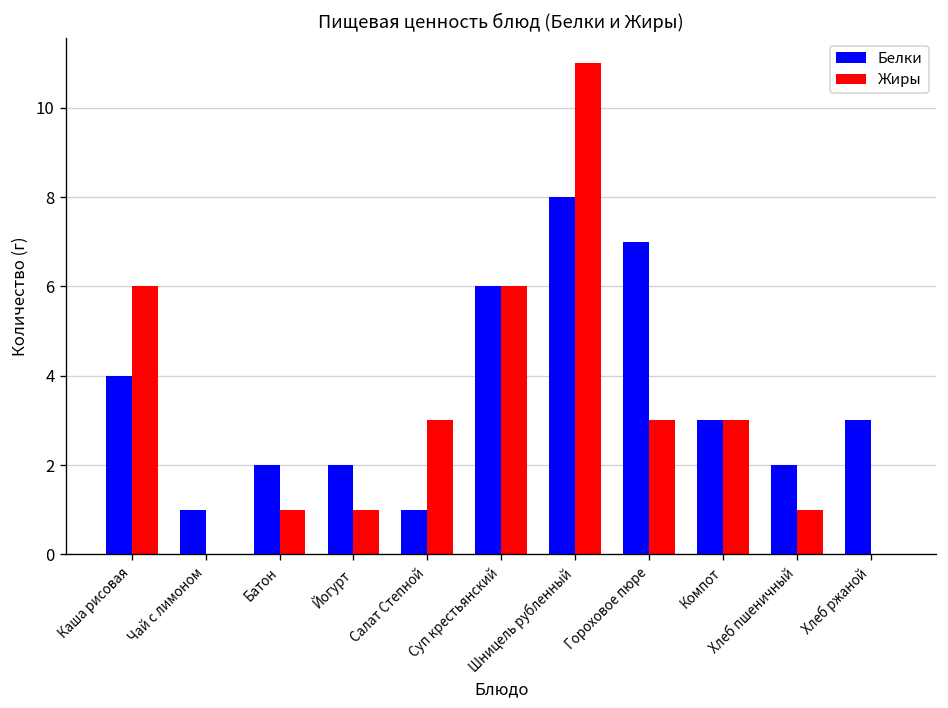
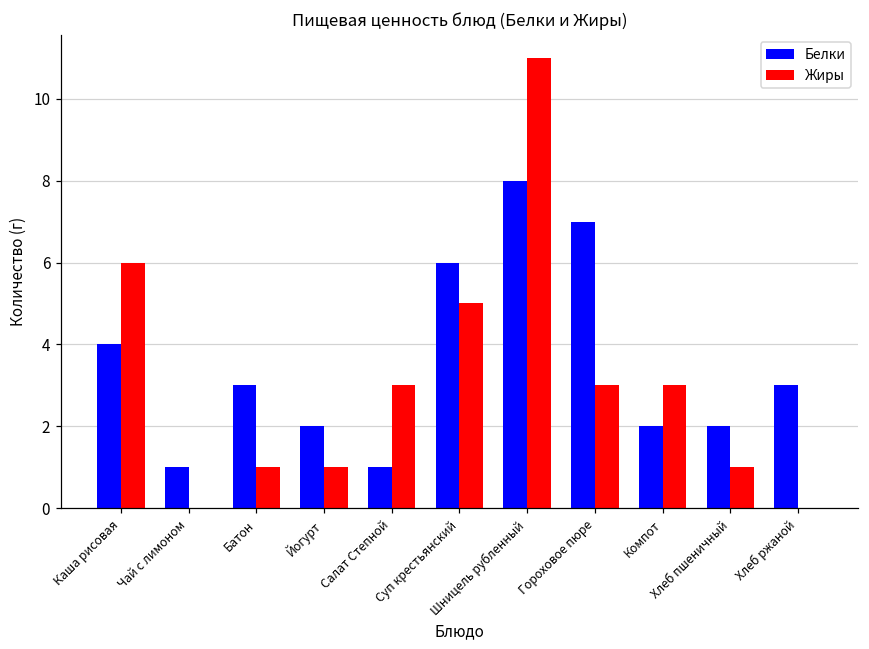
Белки, Батон: 2 -> 3
Жиры, Суп крестьянский: 6 -> 5
Белки, Компот: 3 -> 2
